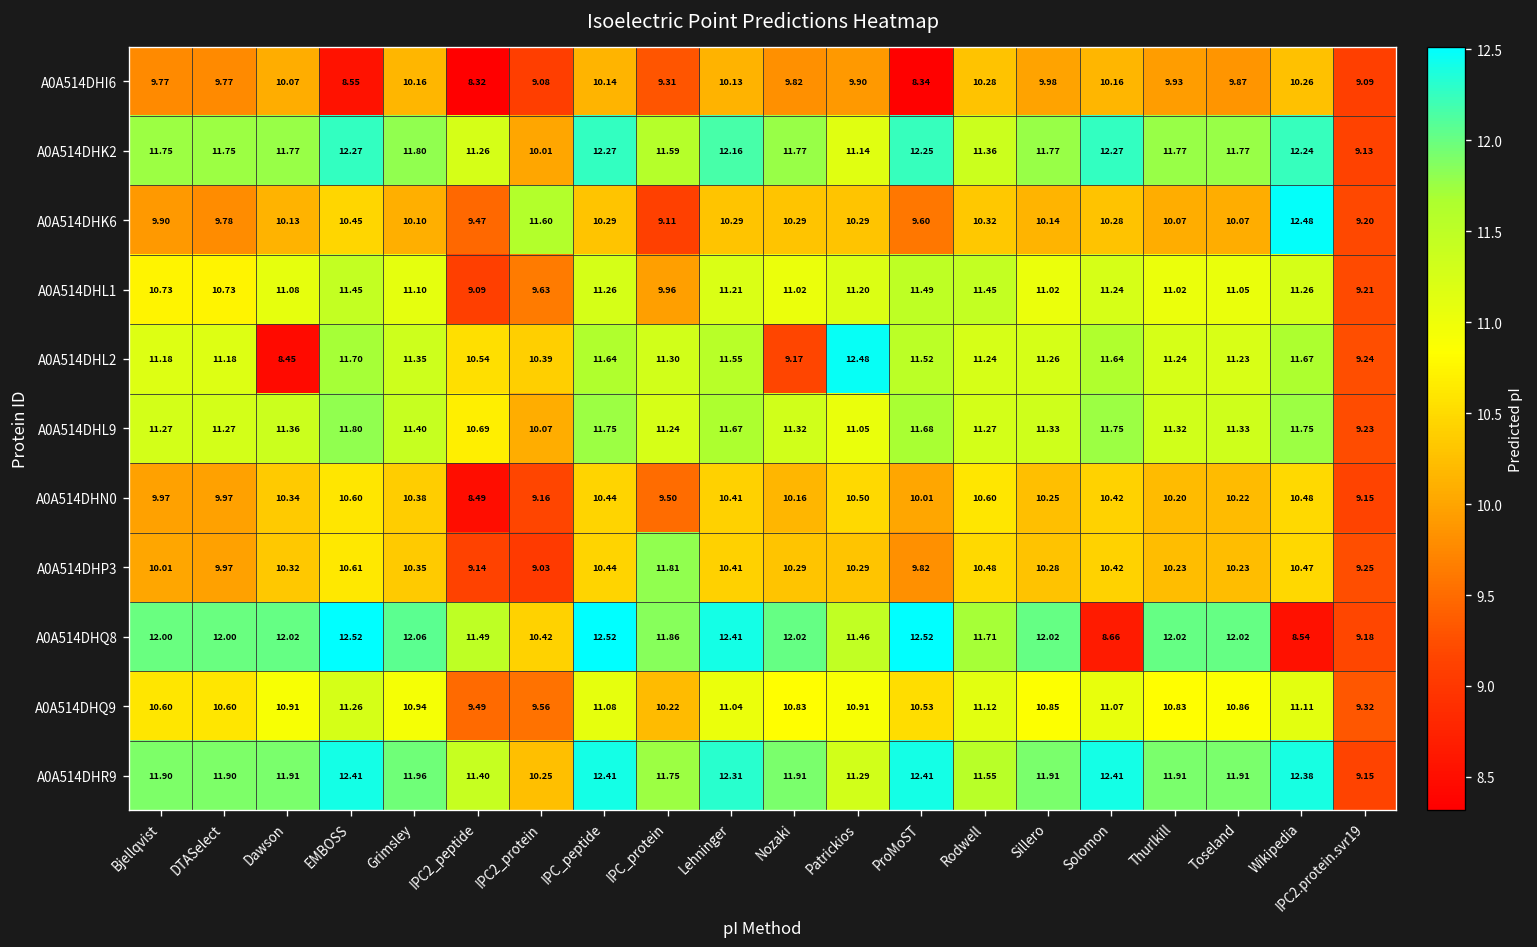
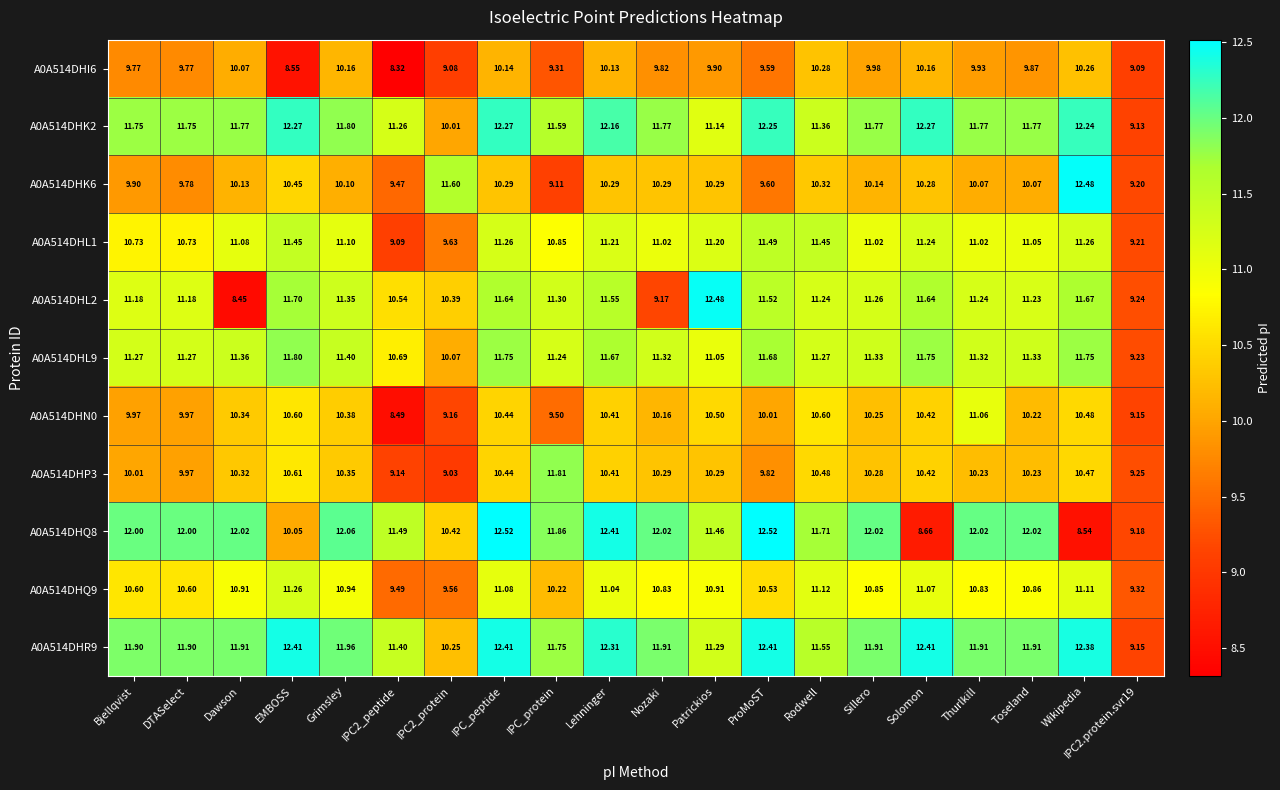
A0A514DHI6, ProMoST: 8.34 -> 9.59
A0A514DHL1, IPC_protein: 9.96 -> 10.85
A0A514DHN0, Thurlkill: 10.20 -> 11.06
A0A514DHQ8, EMBOSS: 12.52 -> 10.05
